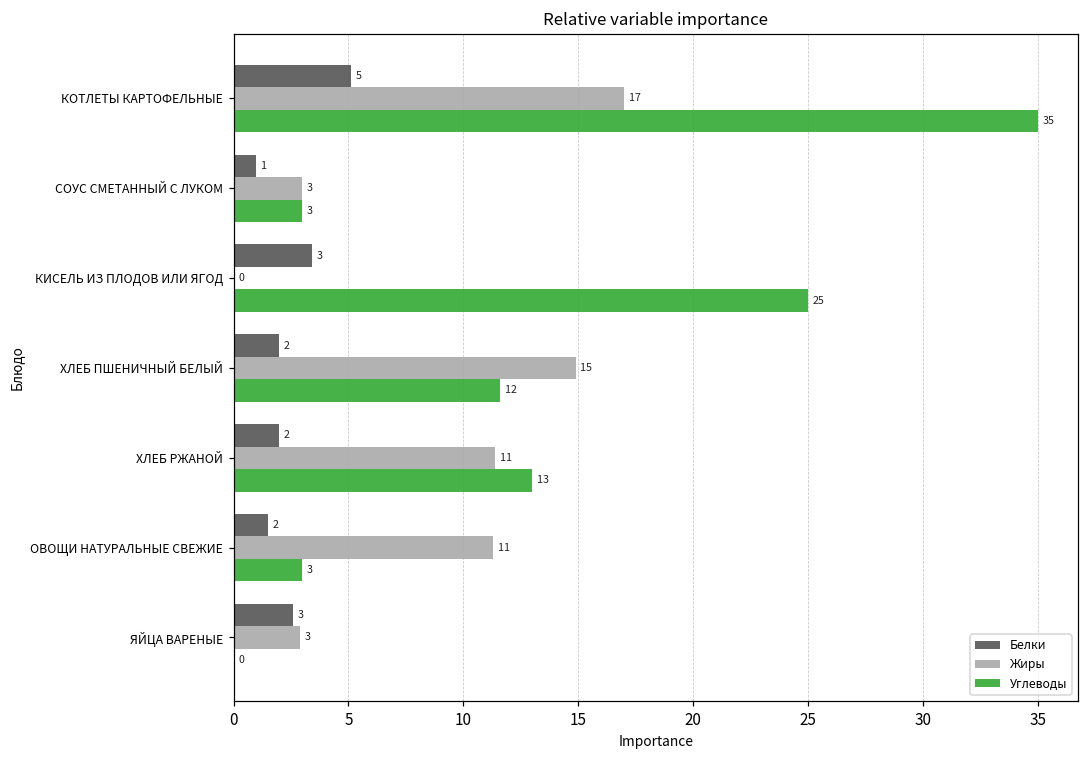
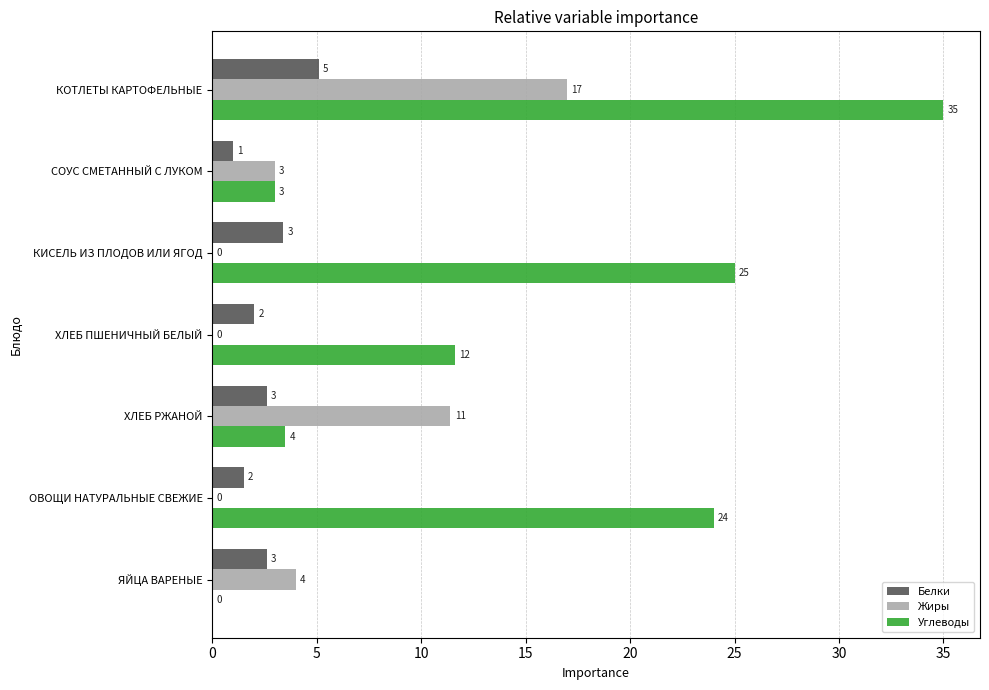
Жиры, ХЛЕБ ПШЕНИЧНЫЙ БЕЛЫЙ: 15 -> 0
Белки, ХЛЕБ РЖАНОЙ: 2 -> 3
Углеводы, ХЛЕБ РЖАНОЙ: 13 -> 4
Жиры, ОВОЩИ НАТУРАЛЬНЫЕ СВЕЖИЕ: 11 -> 0
Углеводы, ОВОЩИ НАТУРАЛЬНЫЕ СВЕЖИЕ: 3 -> 24
Жиры, ЯЙЦА ВАРЕНЫЕ: 3 -> 4
